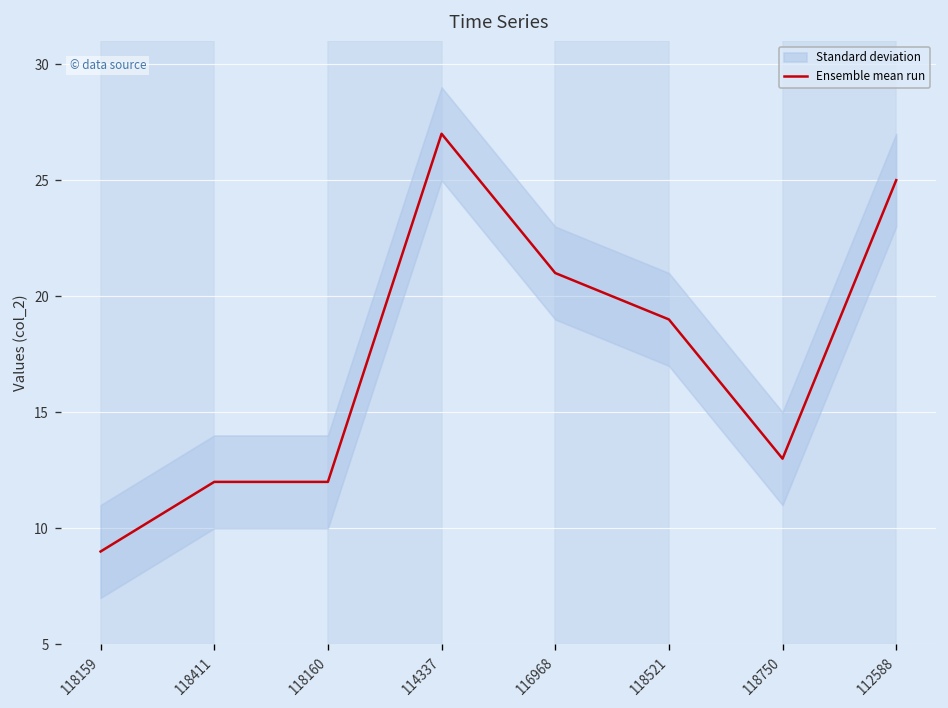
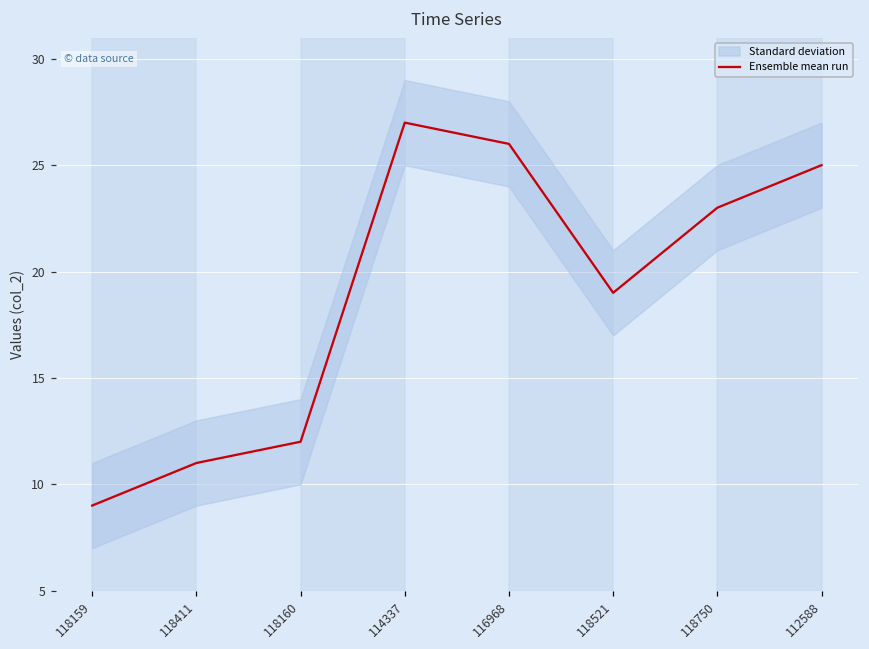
Ensemble mean run, 118411: 12 -> 11
Ensemble mean run, 116968: 21 -> 26
Ensemble mean run, 118750: 13 -> 23
